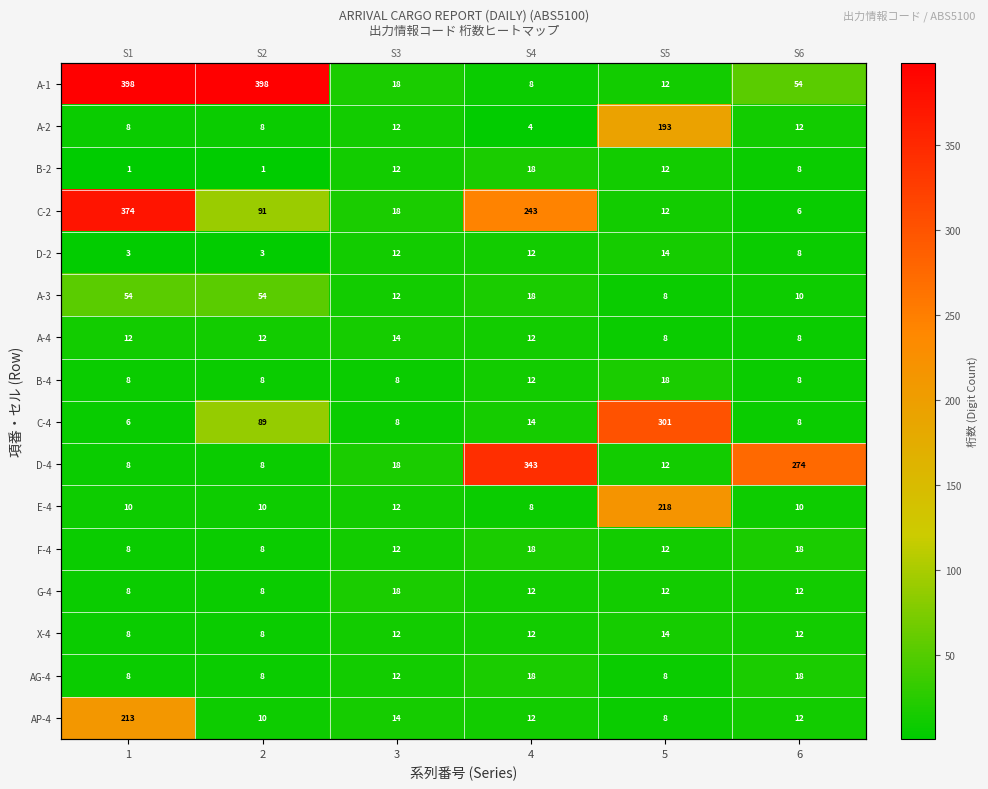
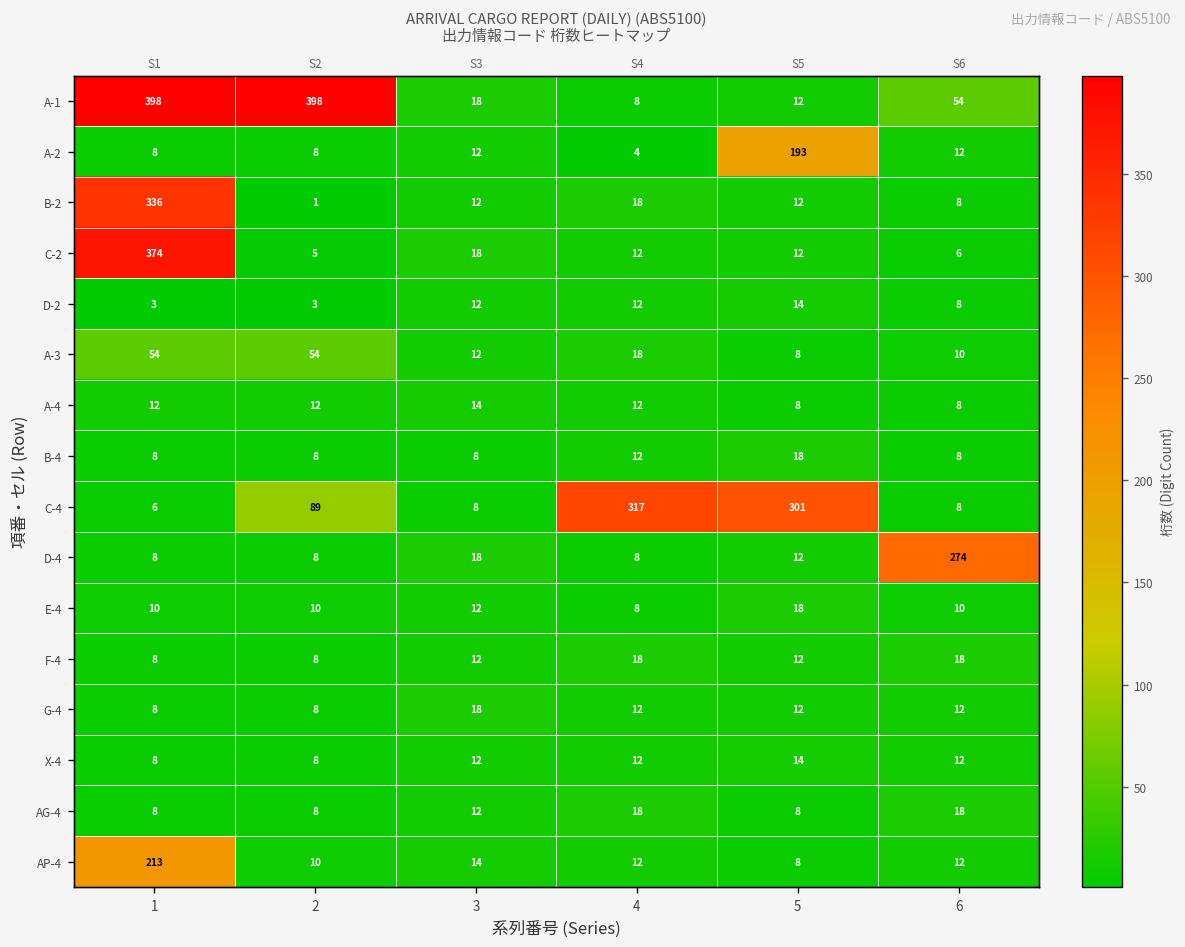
B-2, 1: 1 -> 336
C-2, 2: 91 -> 5
C-2, 4: 243 -> 12
C-4, 4: 14 -> 317
D-4, 4: 343 -> 8
E-4, 5: 218 -> 18
